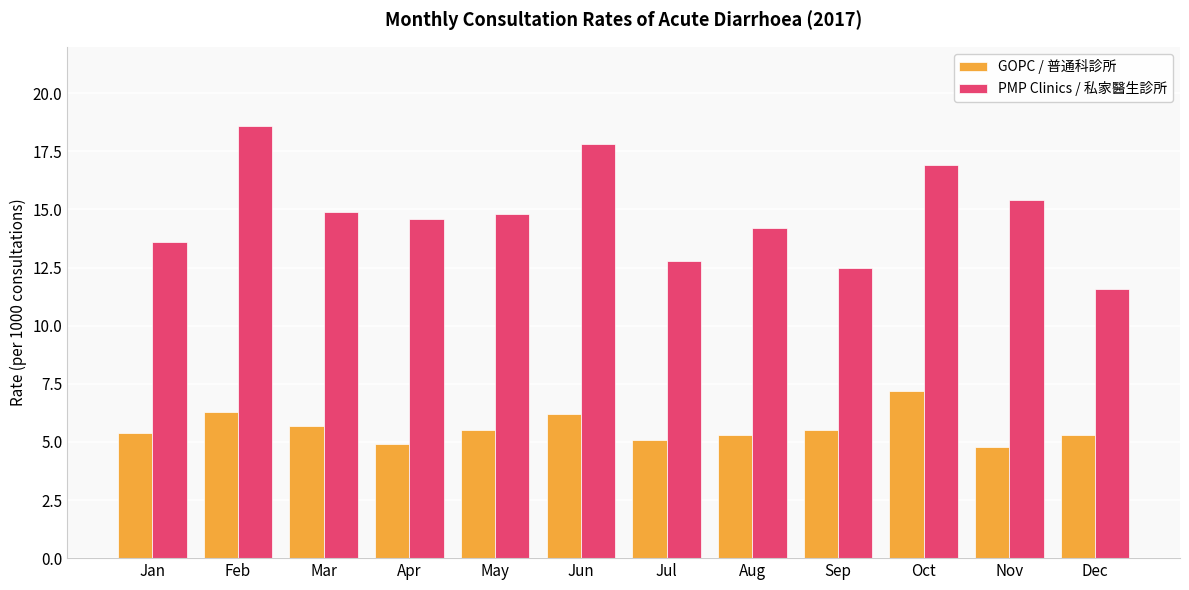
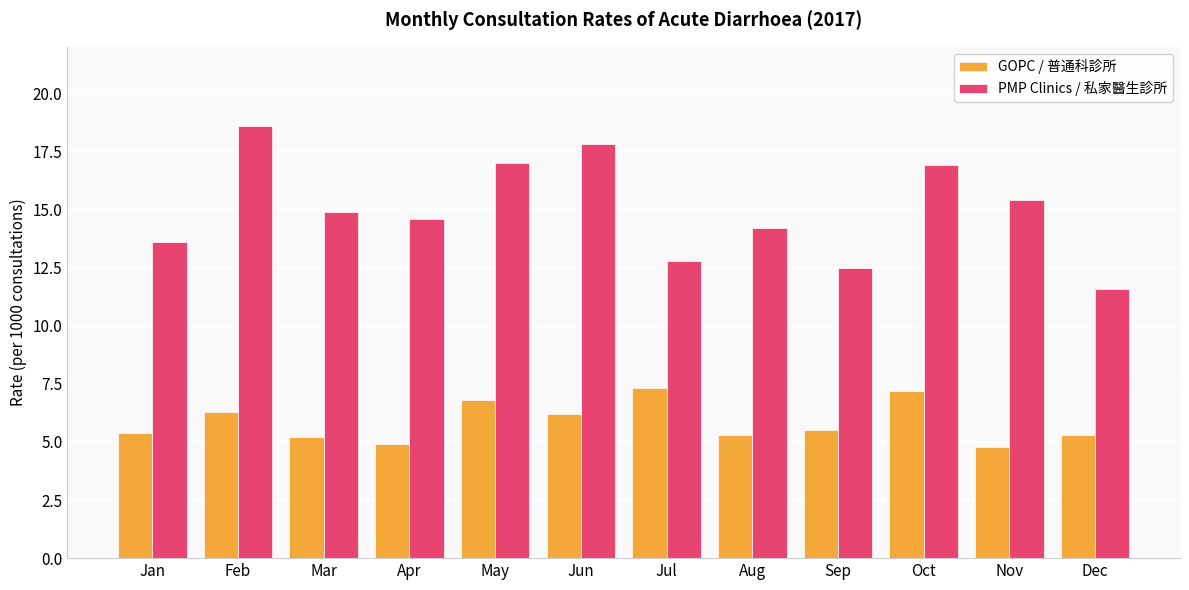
GOPC / 普通科診所, Mar: 5.7 -> 5.2
GOPC / 普通科診所, May: 5.5 -> 6.8
PMP Clinics / 私家醫生診所, May: 14.8 -> 17.0
GOPC / 普通科診所, Jul: 5.1 -> 7.3
